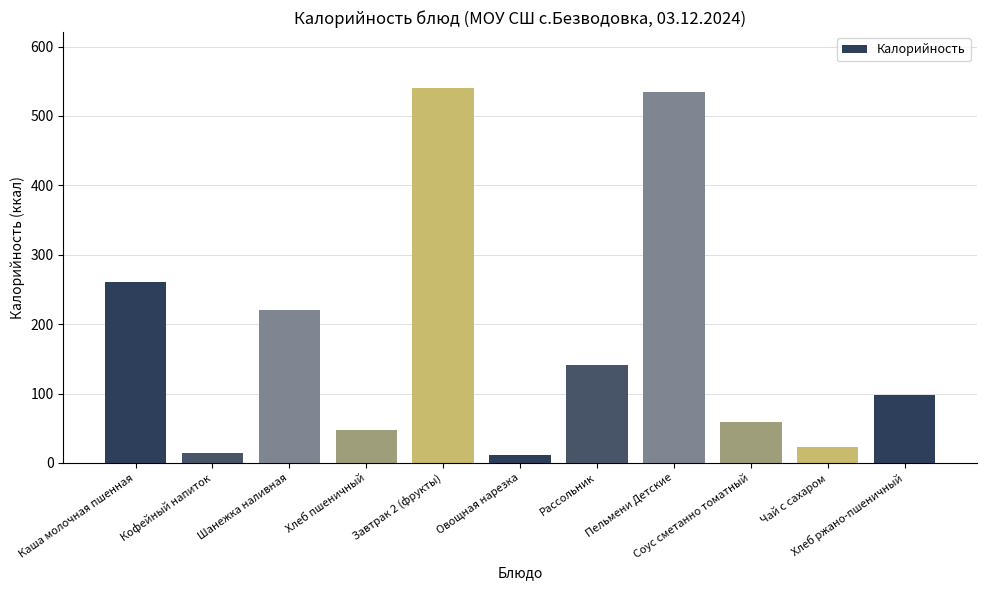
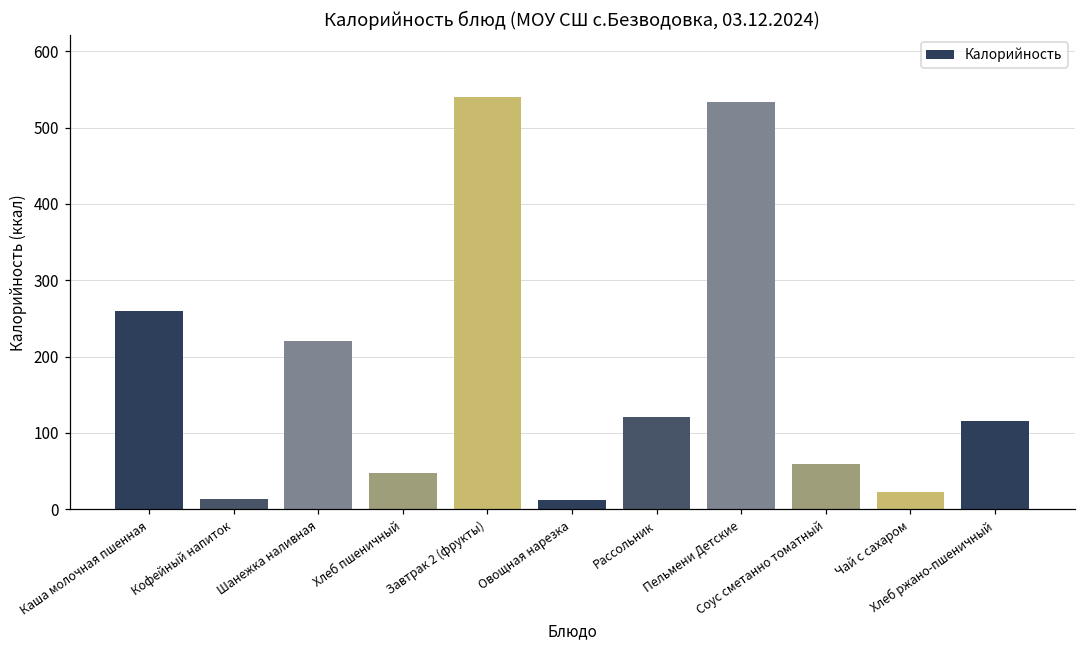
Рассольник: 140 -> 120
Хлеб ржано-пшеничный: 100 -> 120
